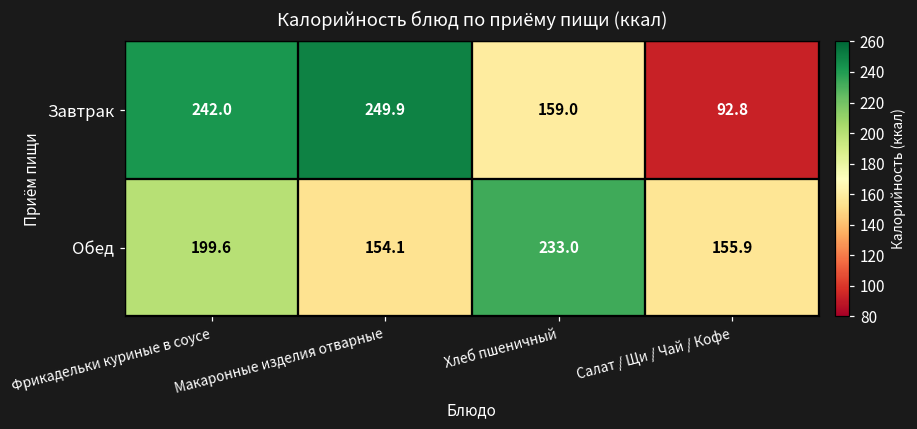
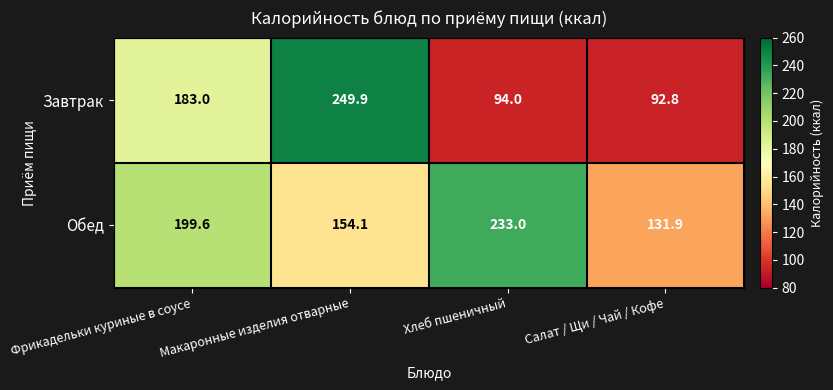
Завтрак, Фрикадельки куриные в соусе: 242.0 -> 183.0
Завтрак, Хлеб пшеничный: 159.0 -> 94.0
Обед, Салат / Щи / Чай / Кофе: 155.9 -> 131.9
